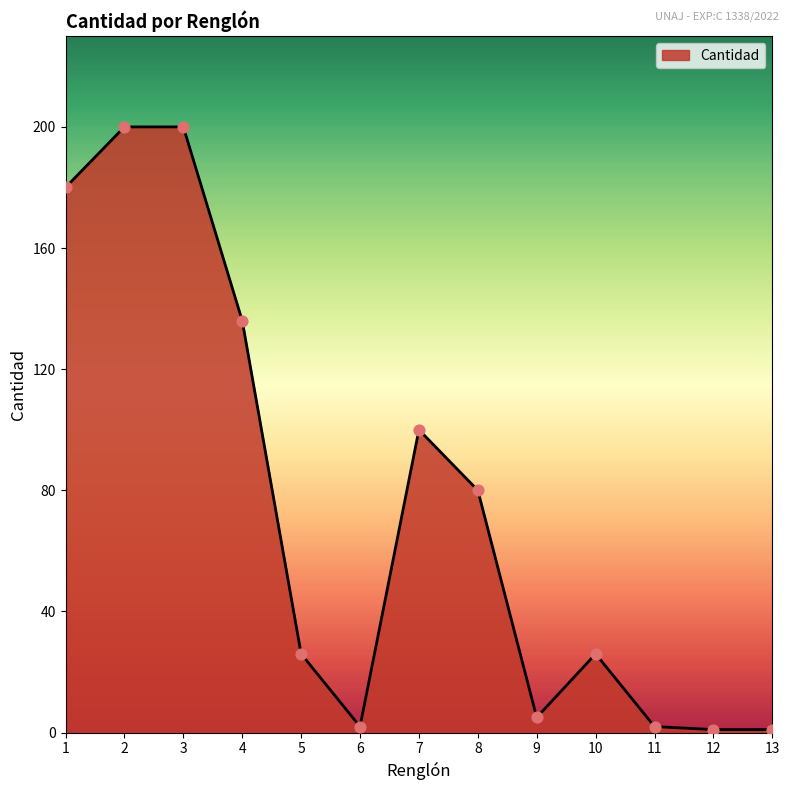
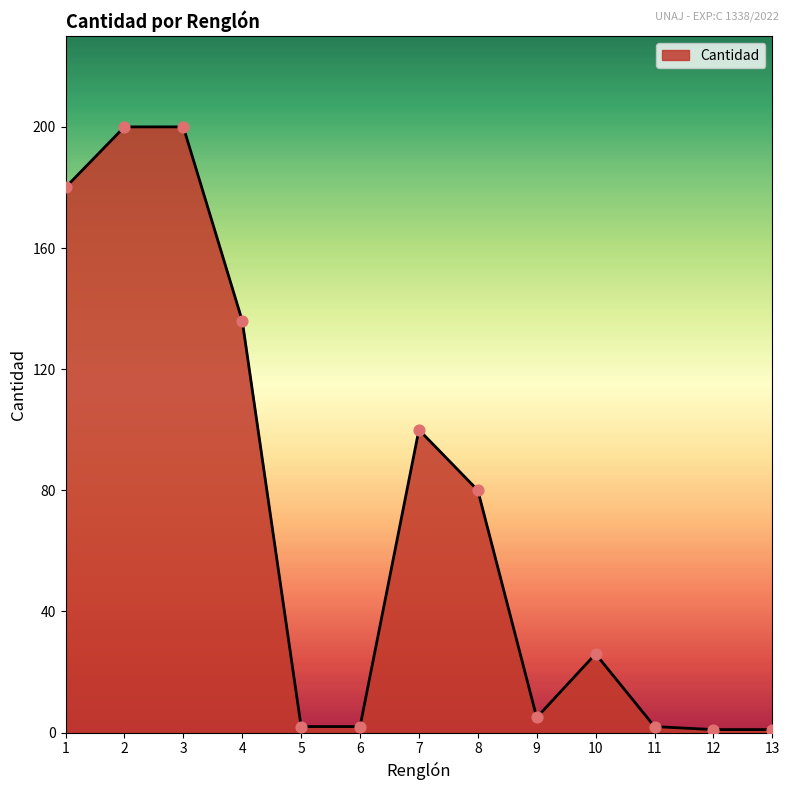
5: 26 -> 2
